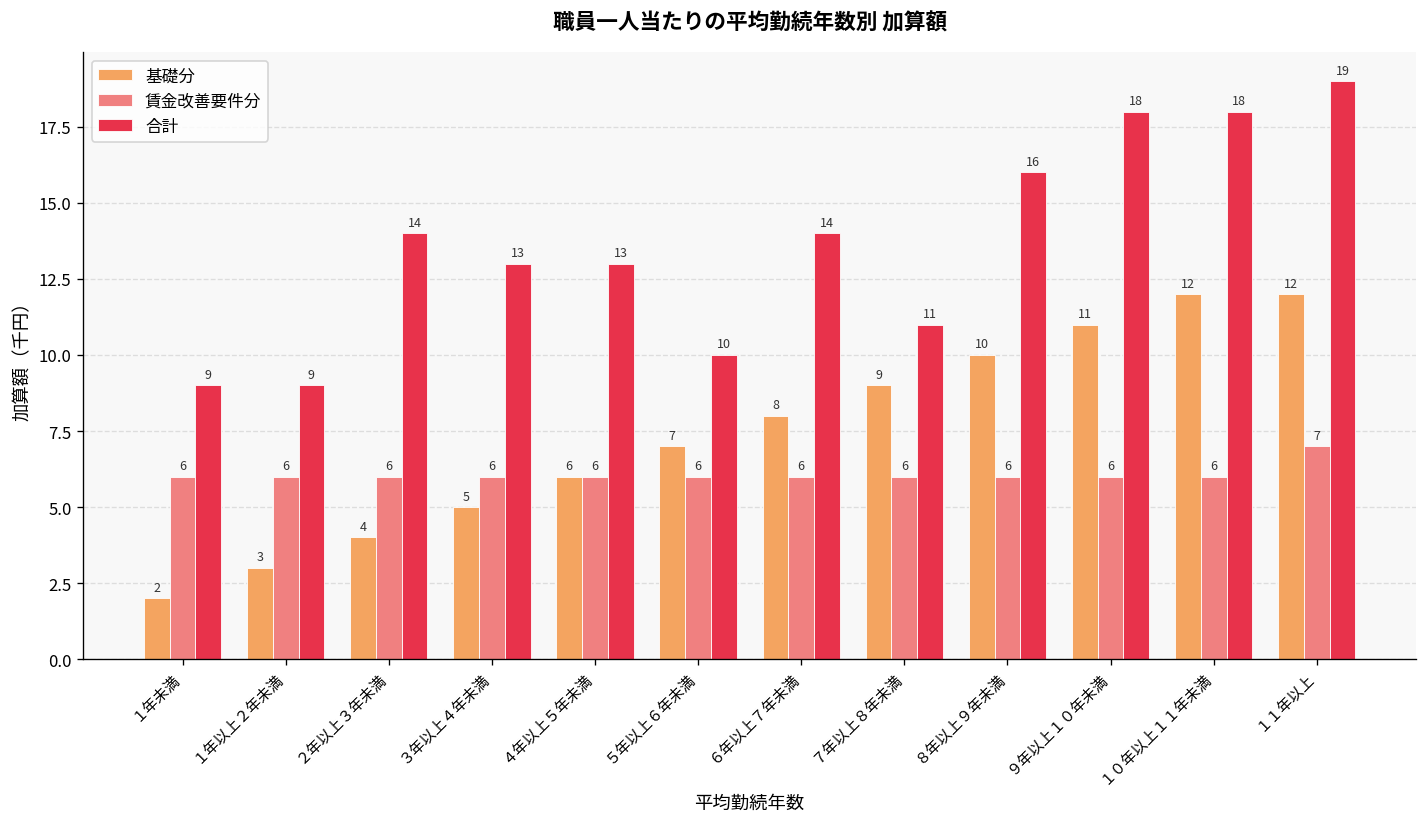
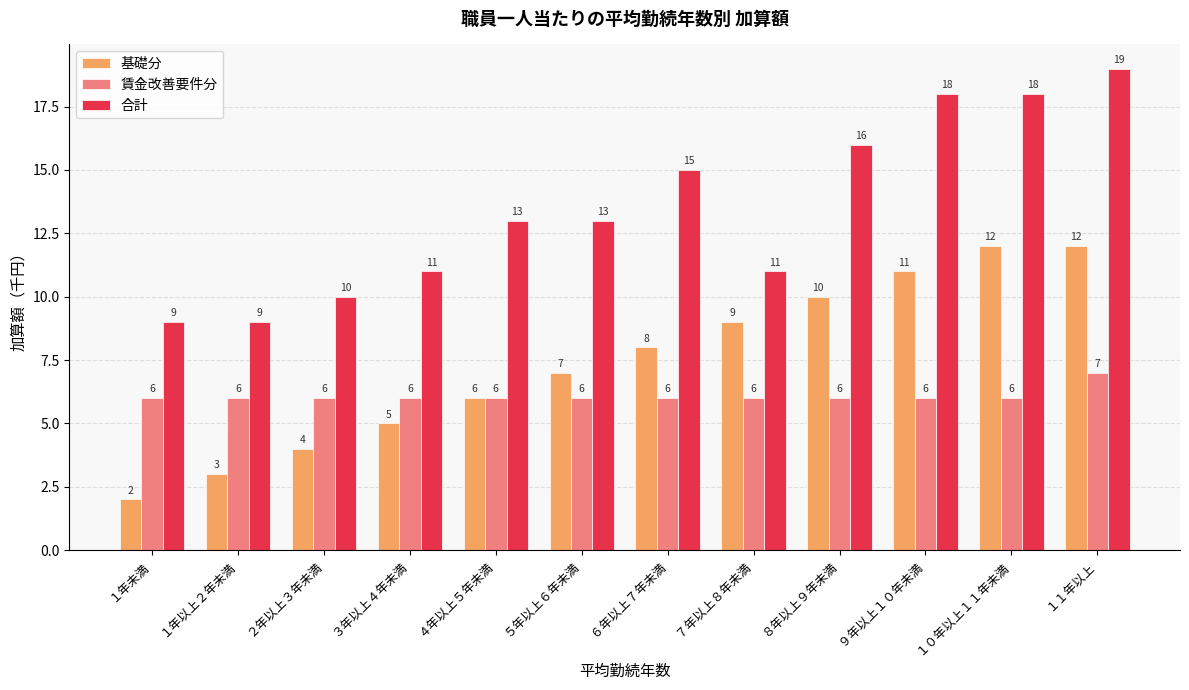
合計, ２年以上３年未満: 14 -> 10
合計, ３年以上４年未満: 13 -> 11
合計, ５年以上６年未満: 10 -> 13
合計, ６年以上７年未満: 14 -> 15
